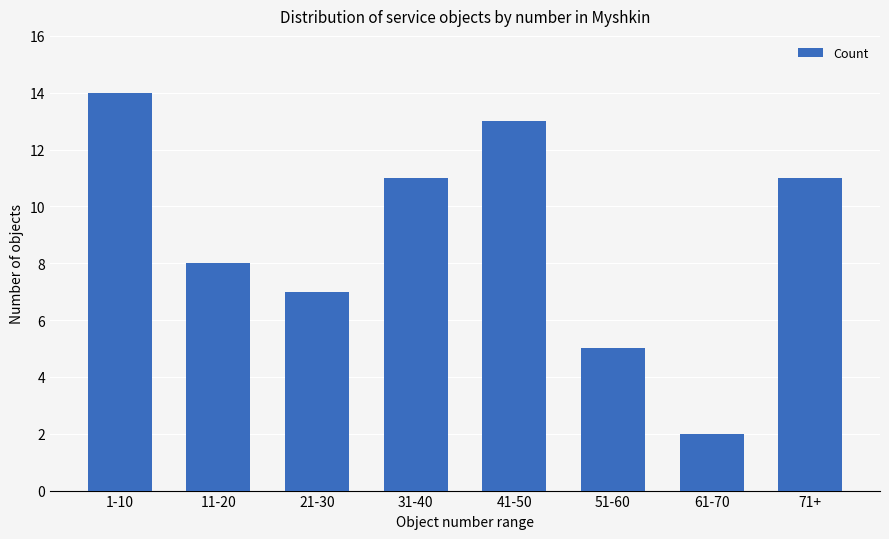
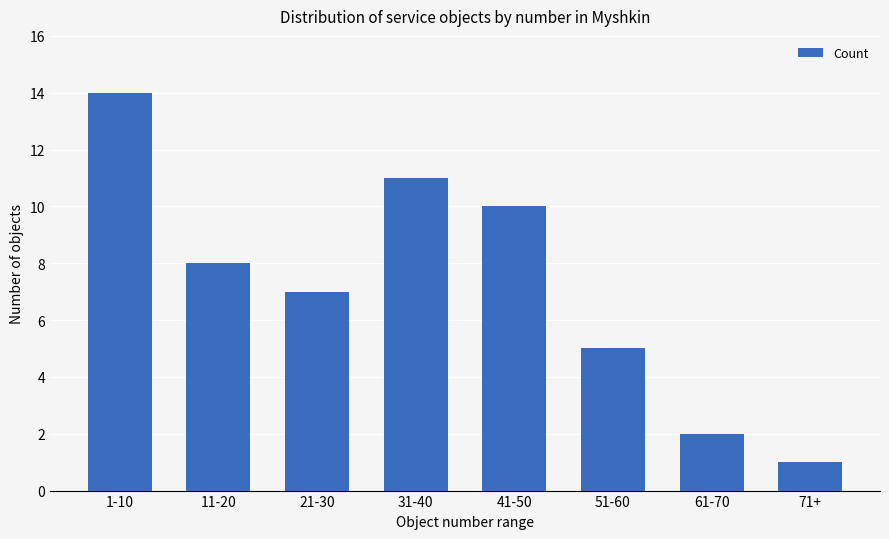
41-50: 13 -> 10
71+: 11 -> 1
